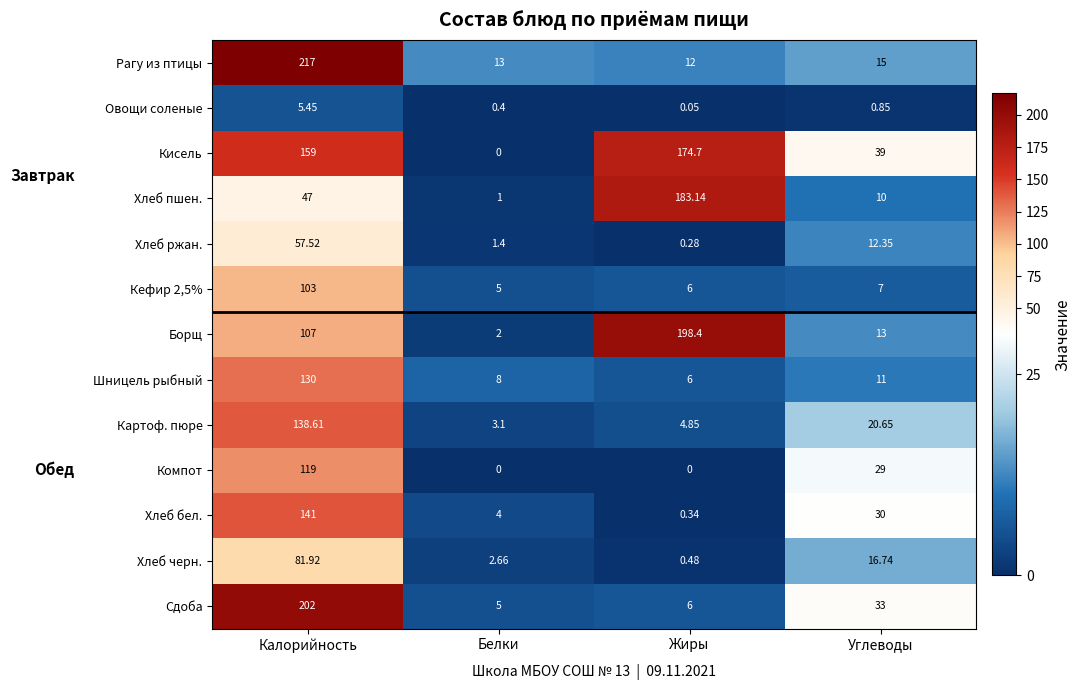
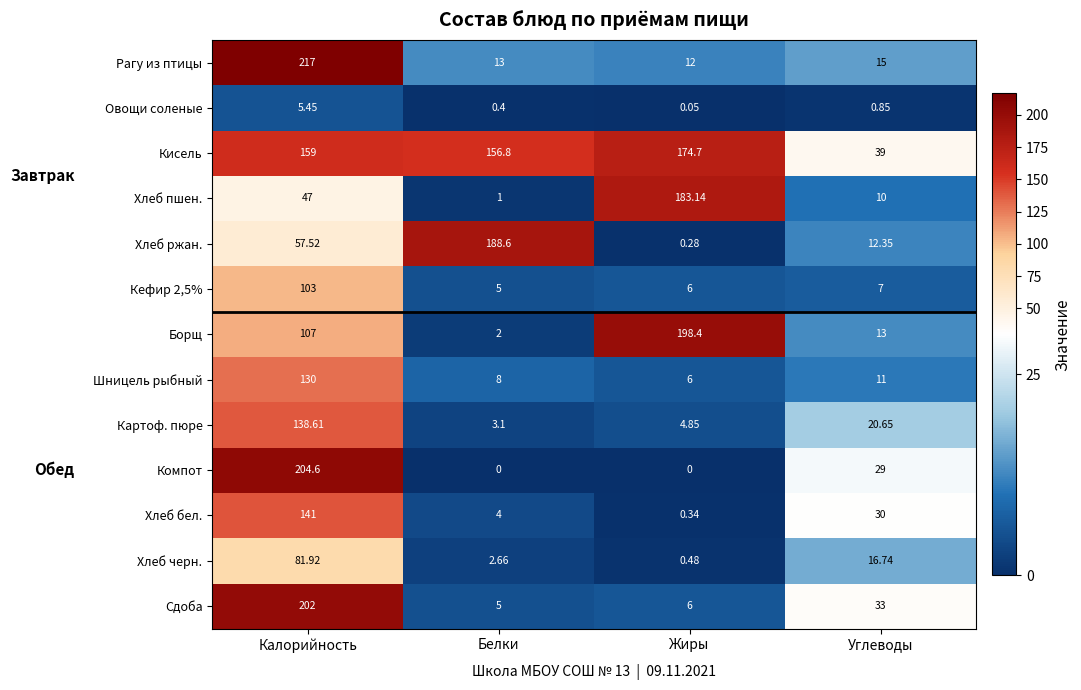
Кисель, Белки: 0 -> 156.8
Хлеб ржан., Белки: 1.4 -> 188.6
Компот, Калорийность: 119 -> 204.6
